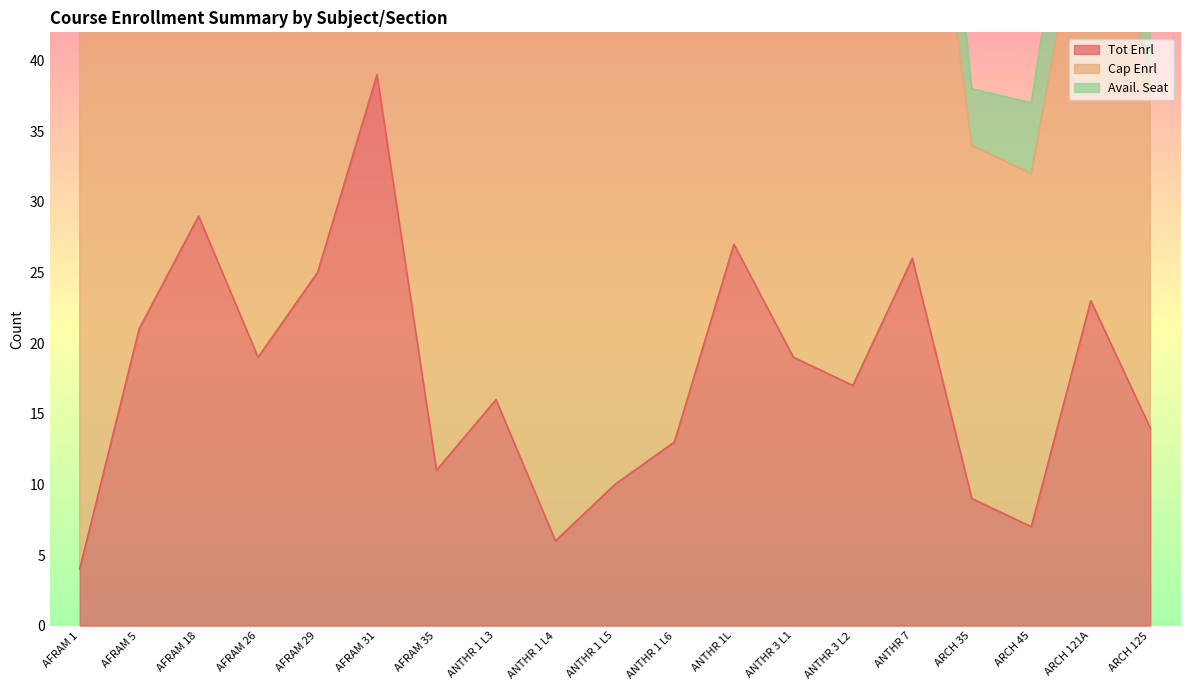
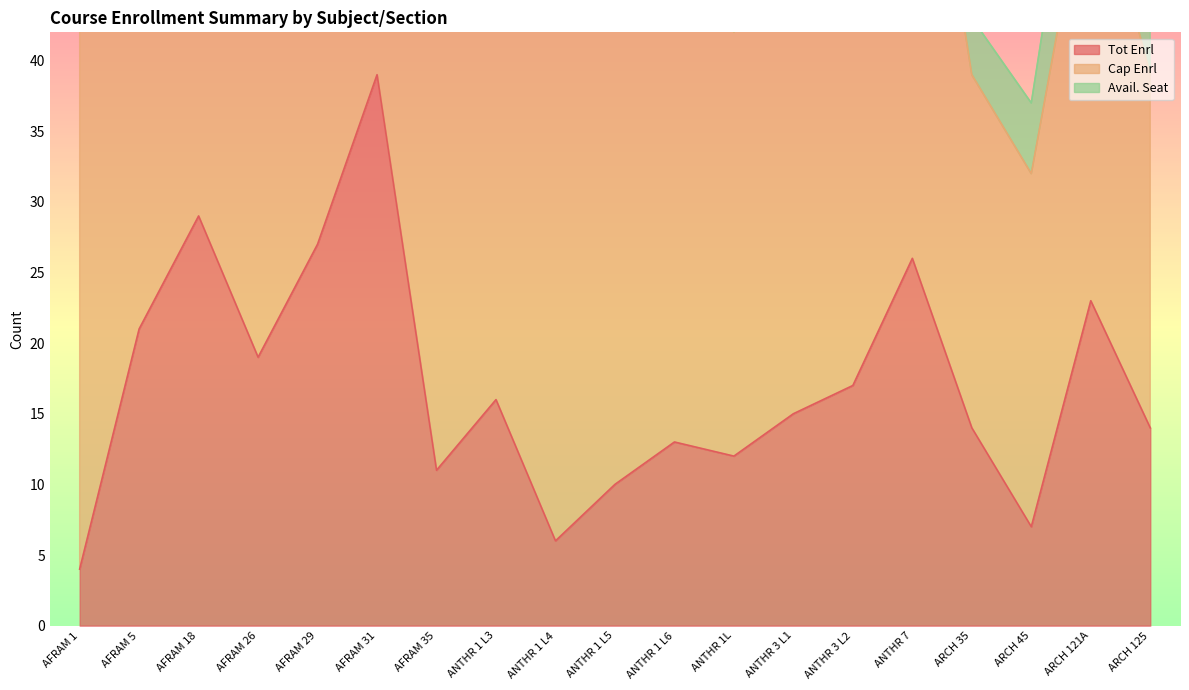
Tot Enrl, AFRAM 29: 25 -> 27
Tot Enrl, ANTHR 1L: 27 -> 12
Tot Enrl, ANTHR 3 L1: 19 -> 15
Tot Enrl, ARCH 35: 9 -> 14
